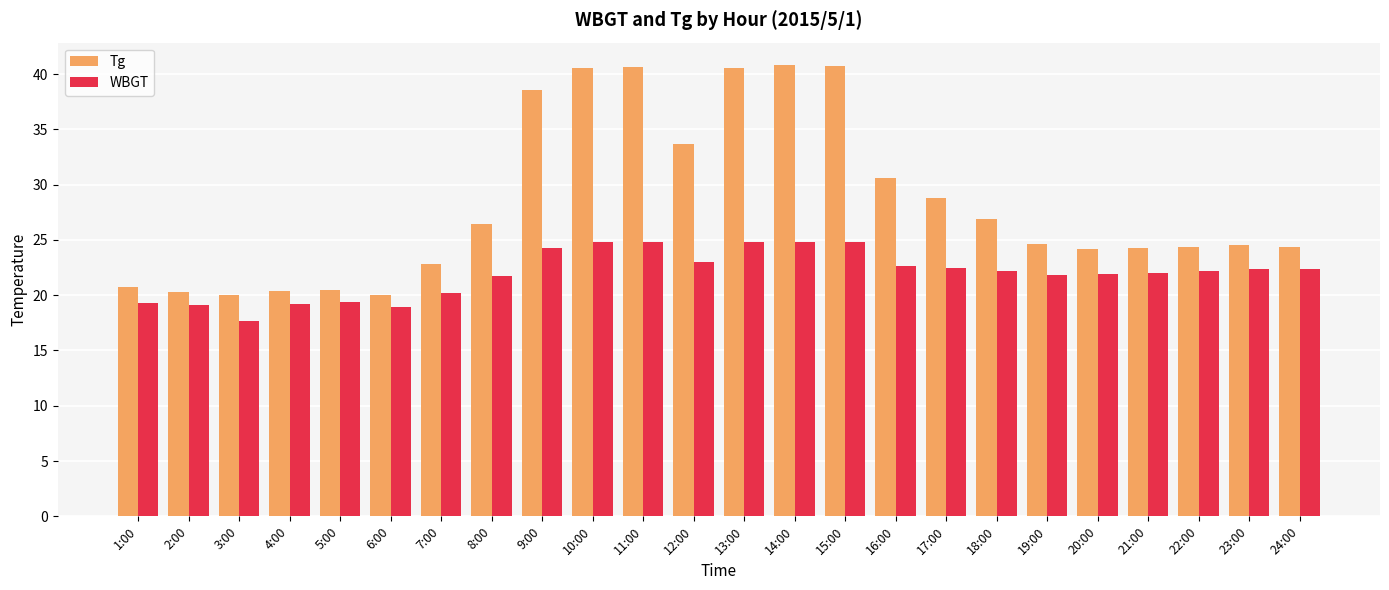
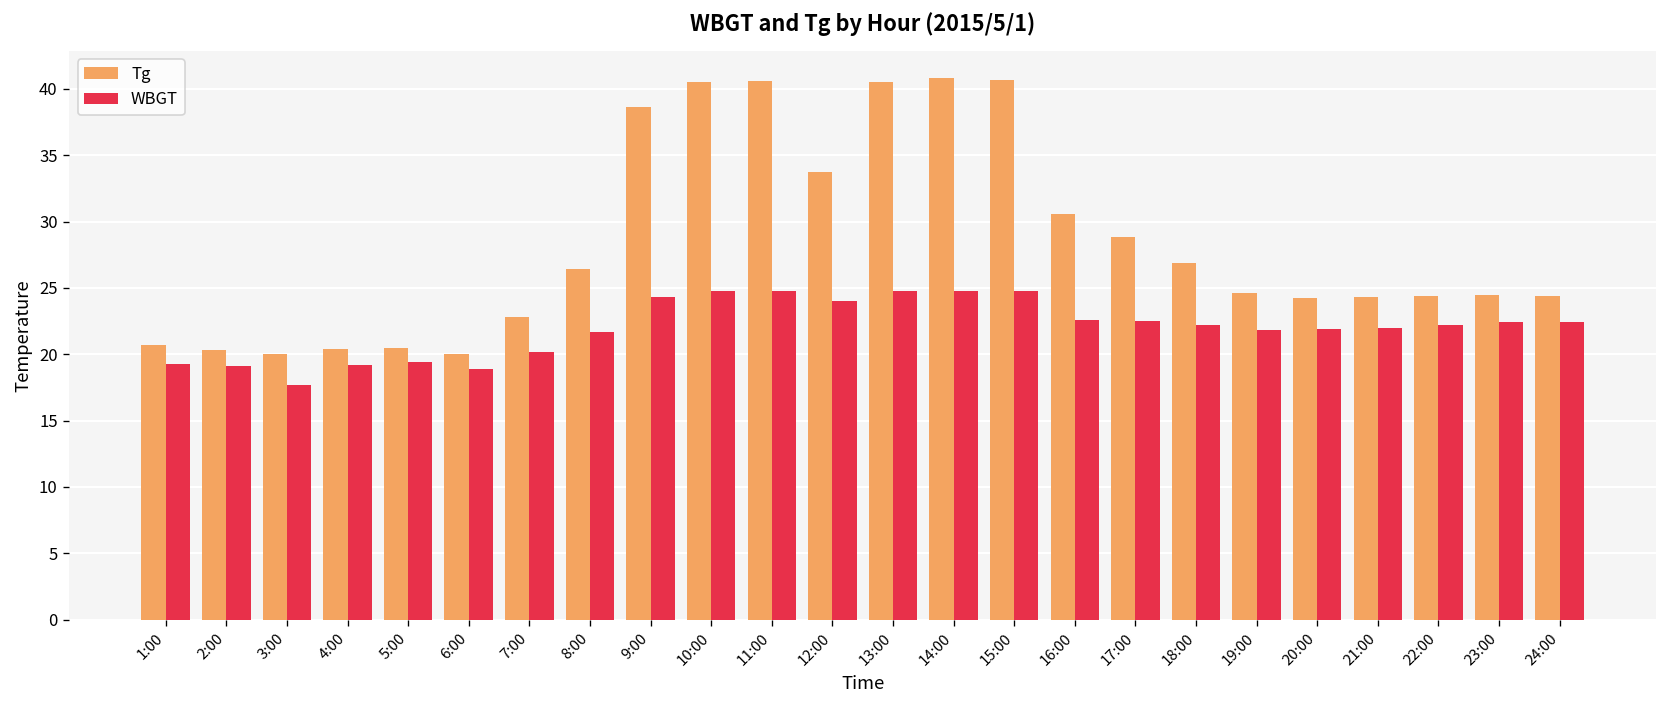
WBGT, 12:00: 23 -> 24
